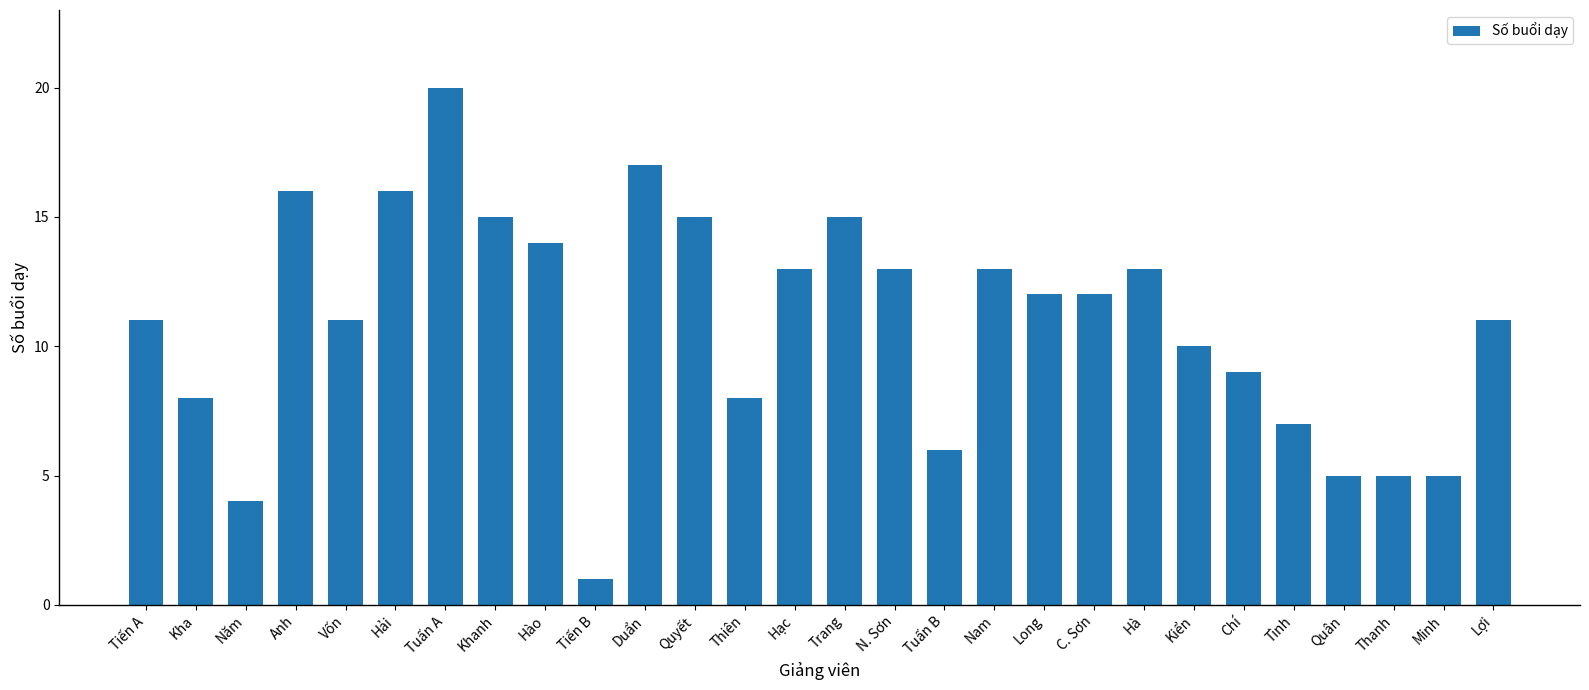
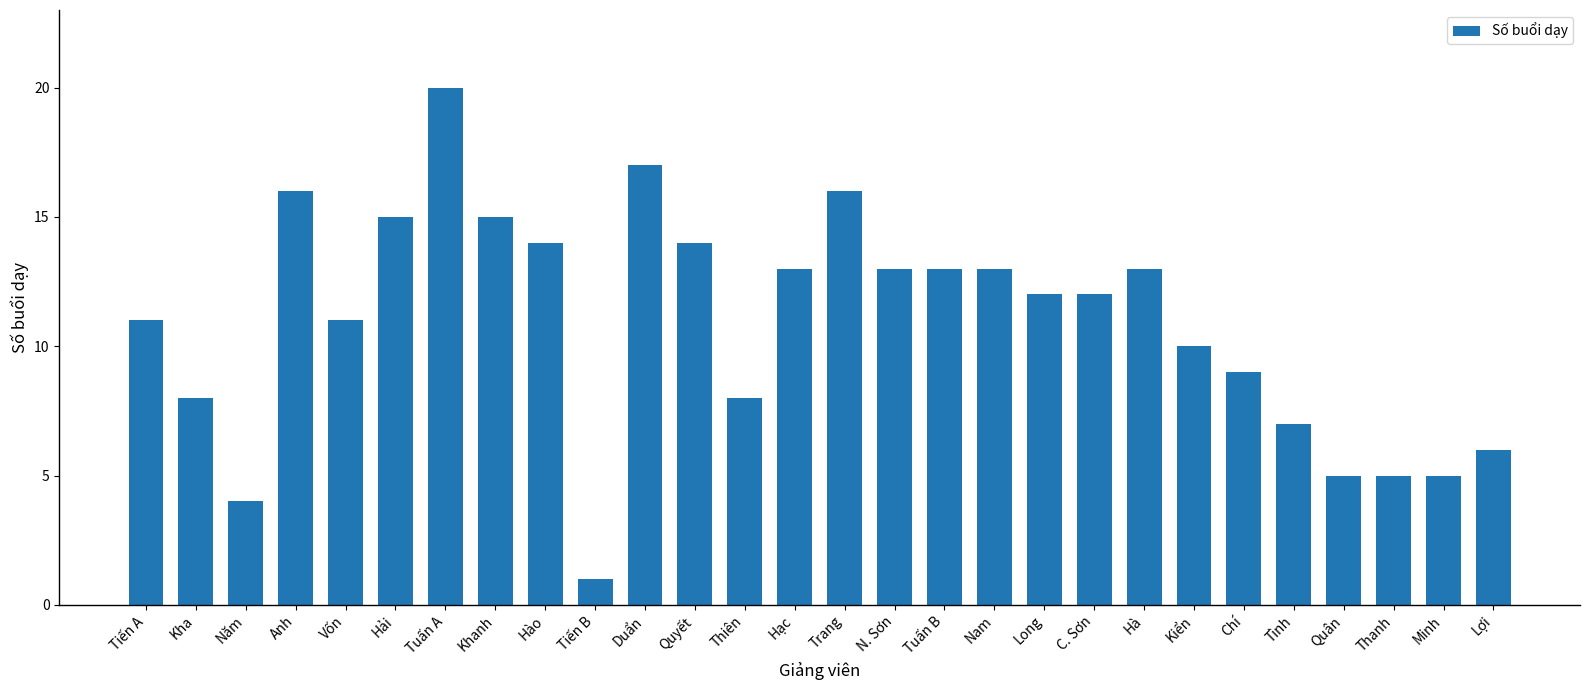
Hải: 16 -> 15
Quyết: 15 -> 14
Trang: 15 -> 16
Tuấn B: 6 -> 13
Lợi: 11 -> 6
